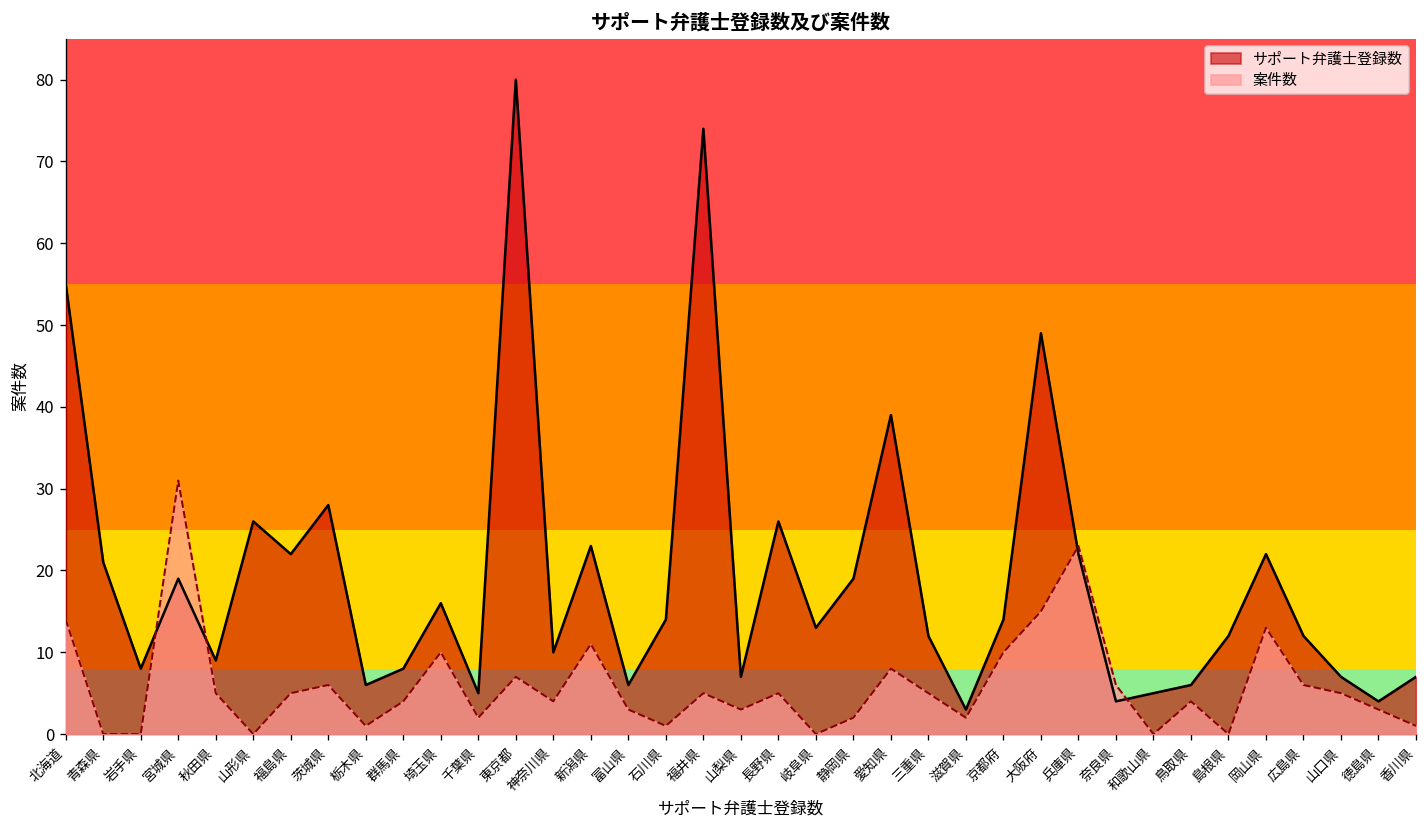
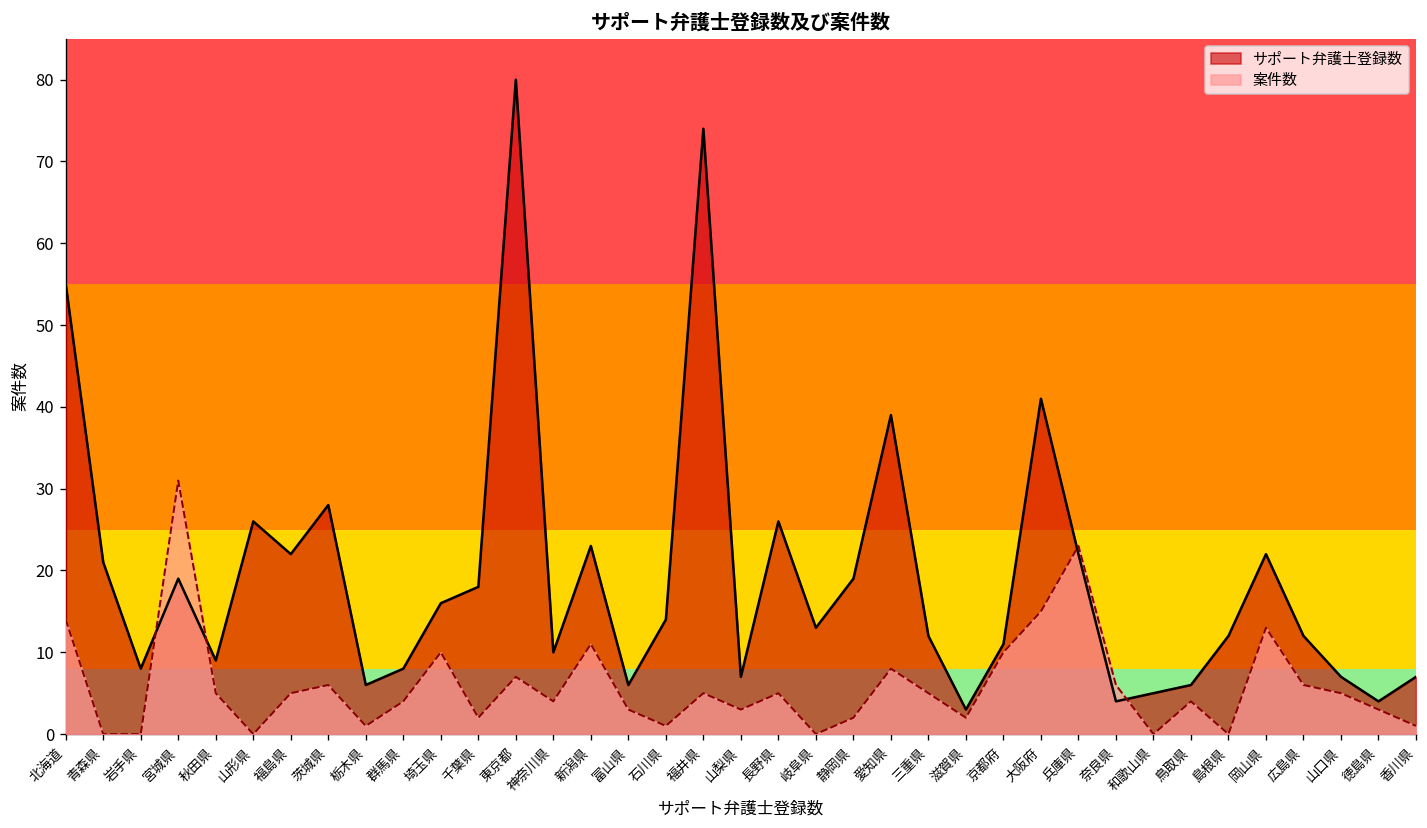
サポート弁護士登録数, 千葉県: 5 -> 18
サポート弁護士登録数, 京都府: 14 -> 11
サポート弁護士登録数, 大阪府: 49 -> 41
